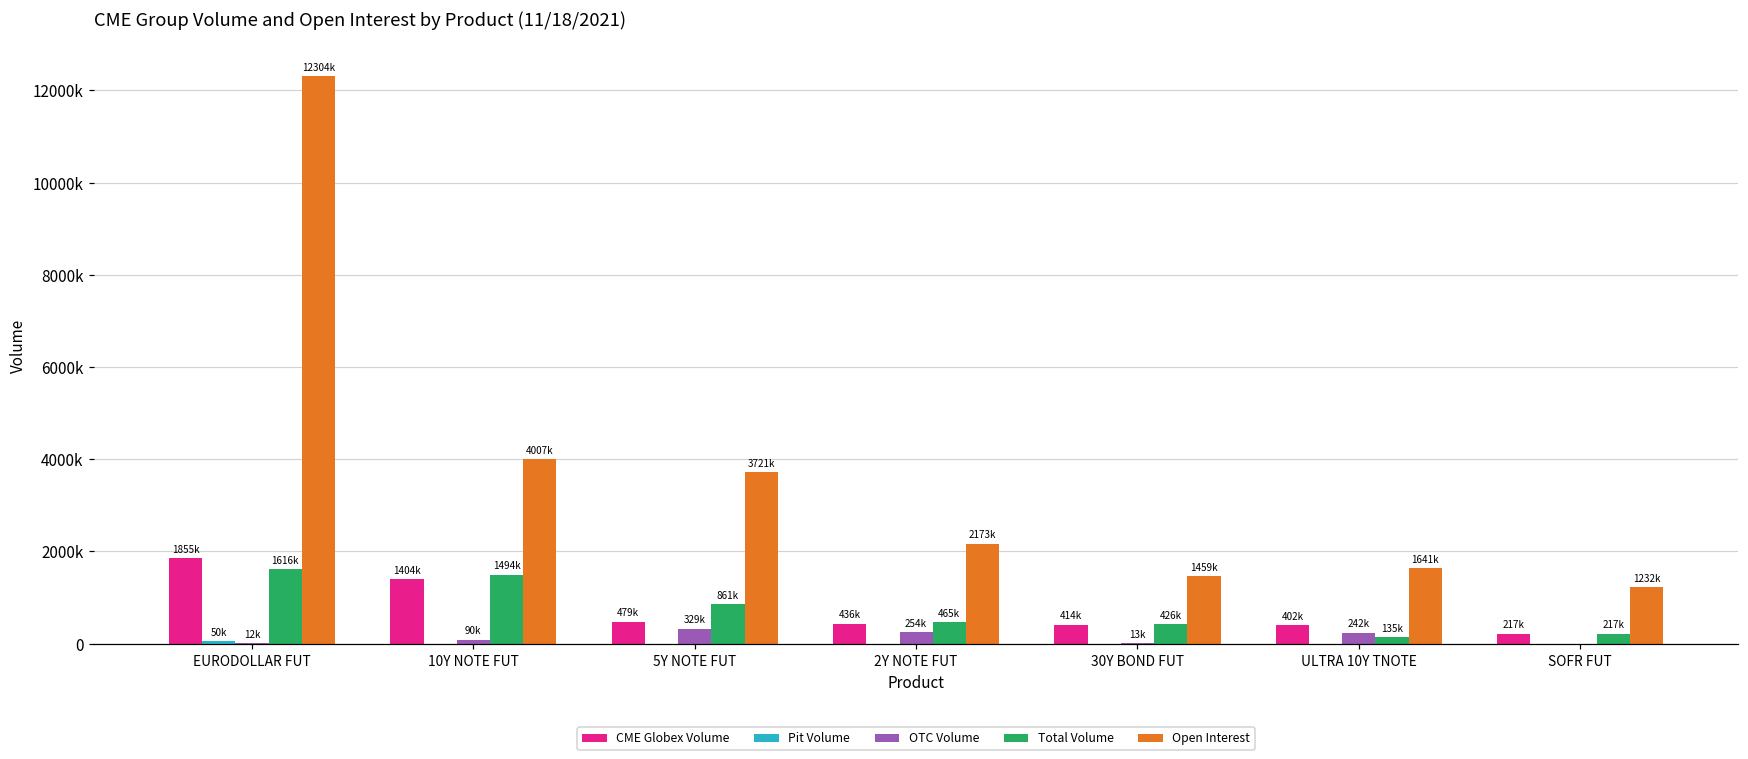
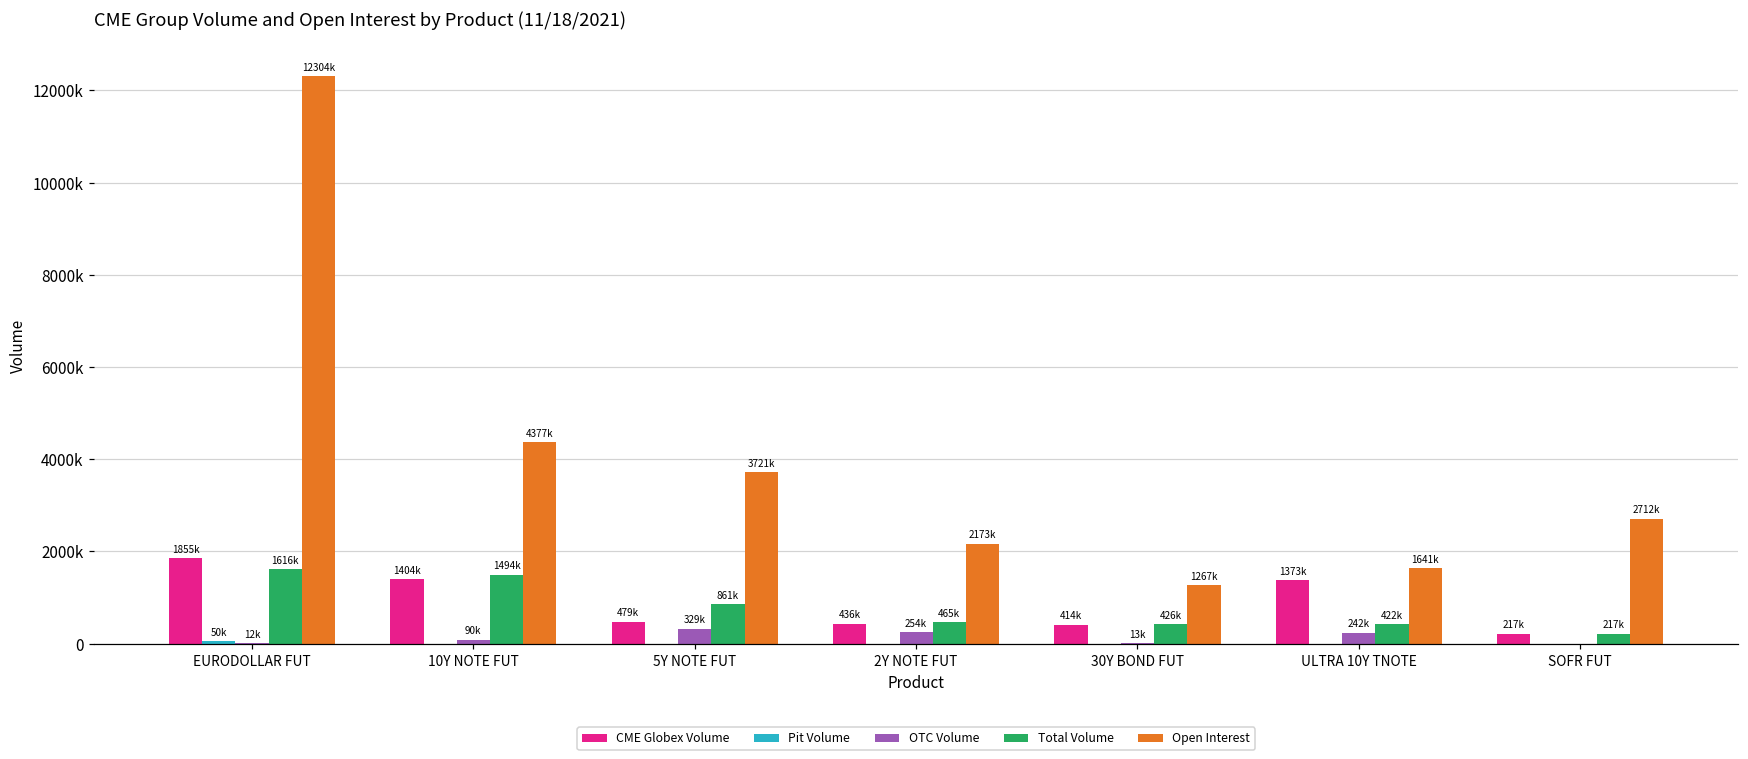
Open Interest, 10Y NOTE FUT: 4007k -> 4377k
Open Interest, 30Y BOND FUT: 1459k -> 1267k
CME Globex Volume, ULTRA 10Y TNOTE: 402k -> 1373k
Total Volume, ULTRA 10Y TNOTE: 135k -> 422k
Open Interest, SOFR FUT: 1232k -> 2712k
